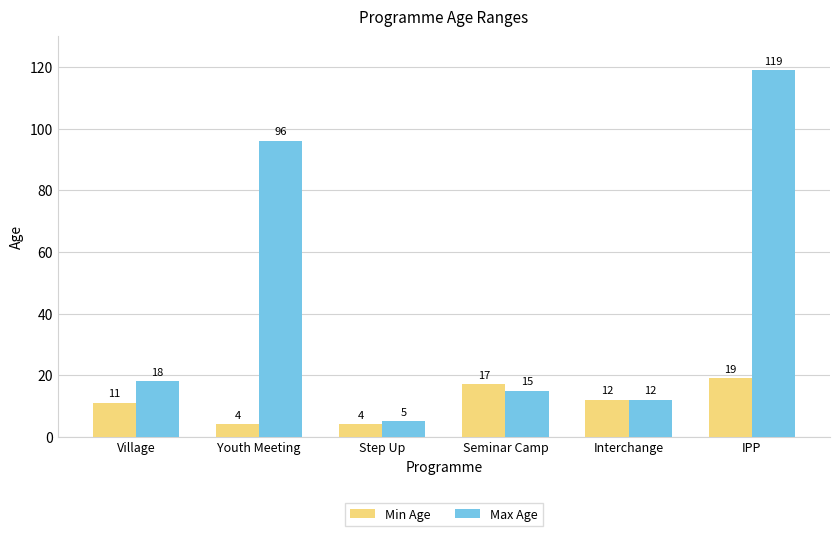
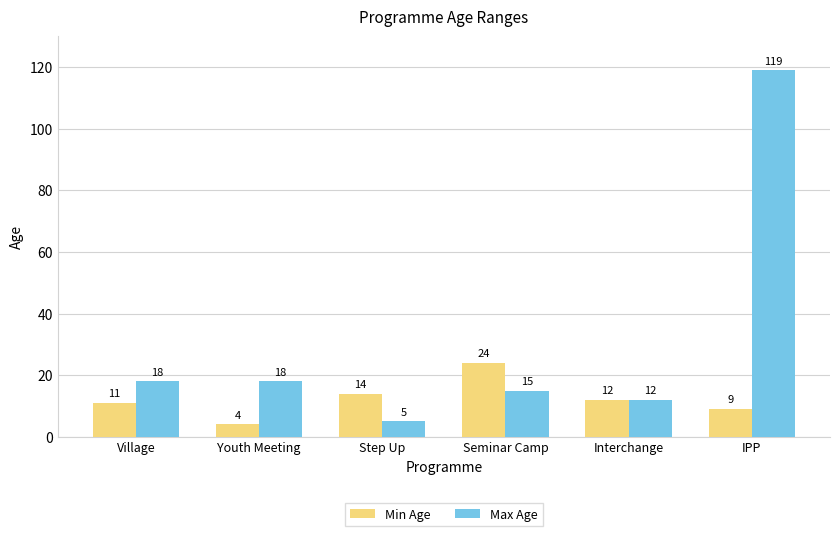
Max Age, Youth Meeting: 96 -> 18
Min Age, Step Up: 4 -> 14
Min Age, Seminar Camp: 17 -> 24
Min Age, IPP: 19 -> 9
